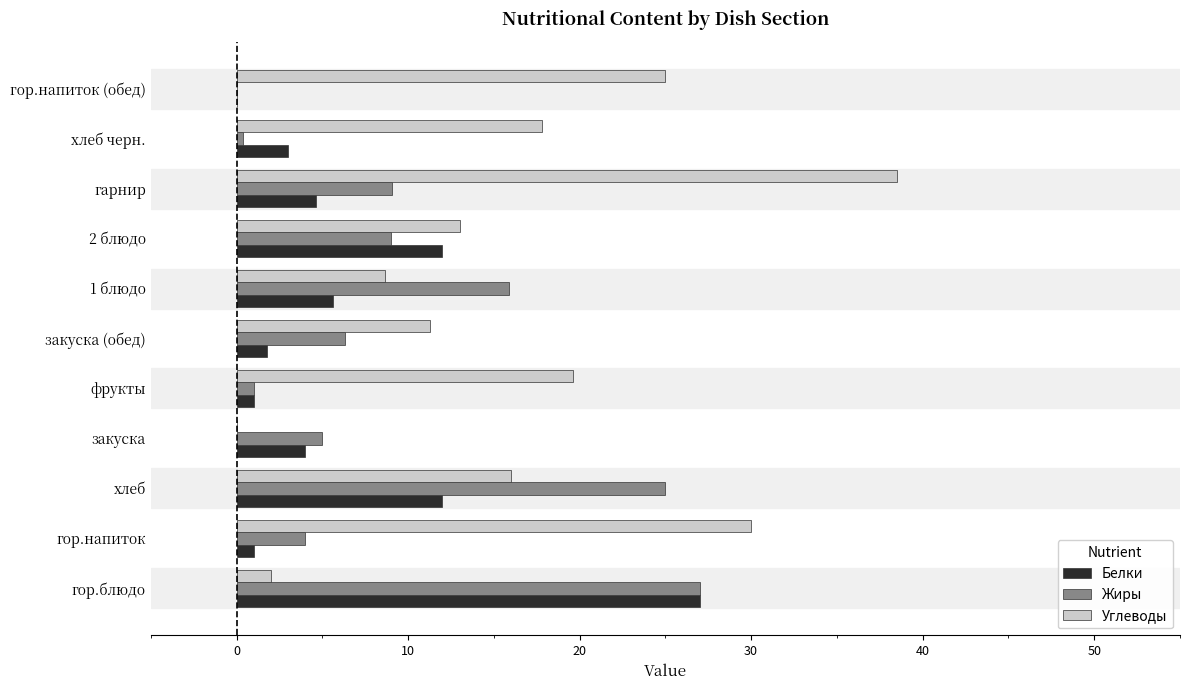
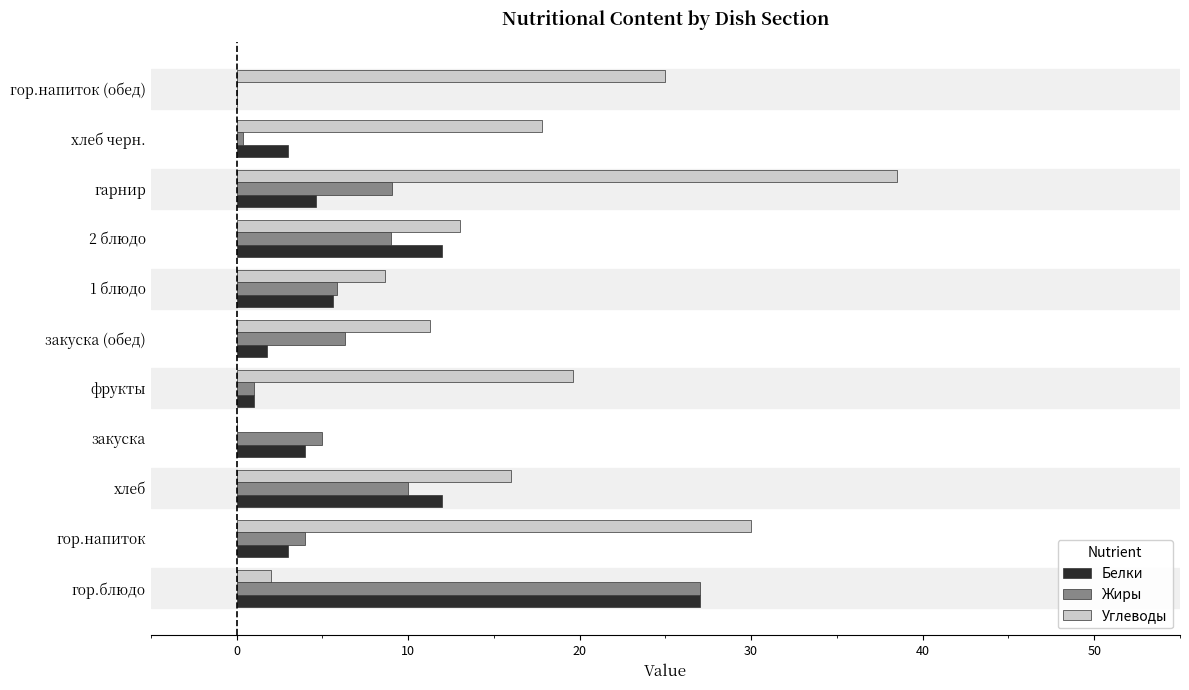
Жиры, 1 блюдо: 15.9 -> 5.9
Жиры, хлеб: 25 -> 10
Белки, гор.напиток: 1 -> 3
